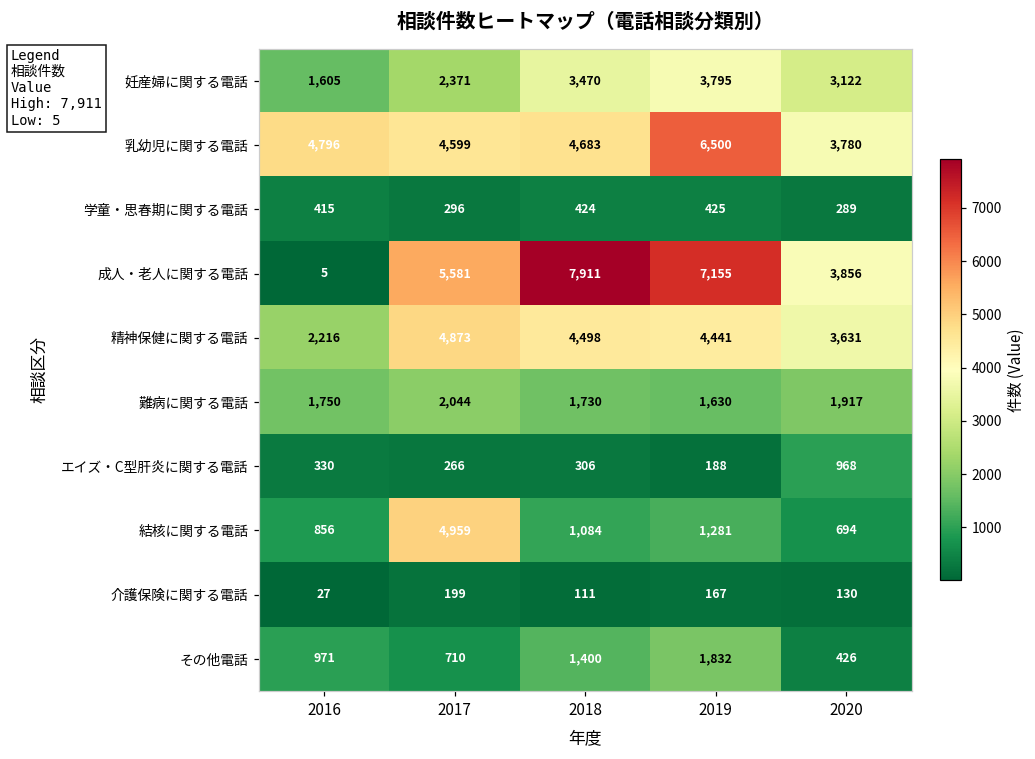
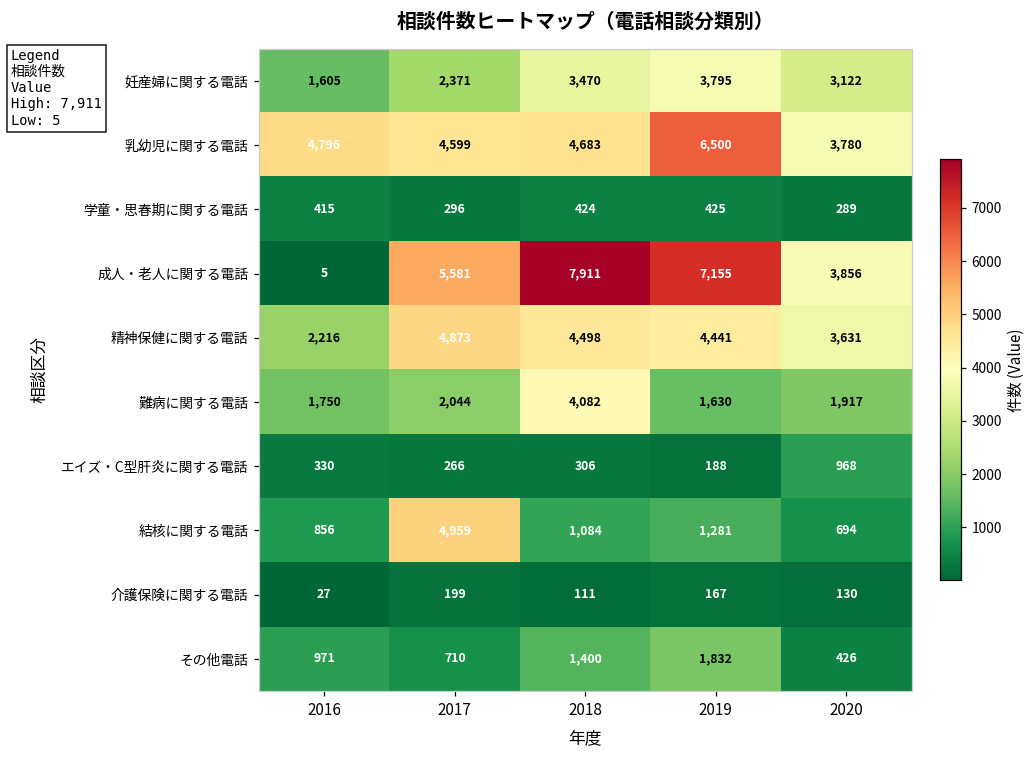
難病に関する電話, 2018: 1,730 -> 4,082
